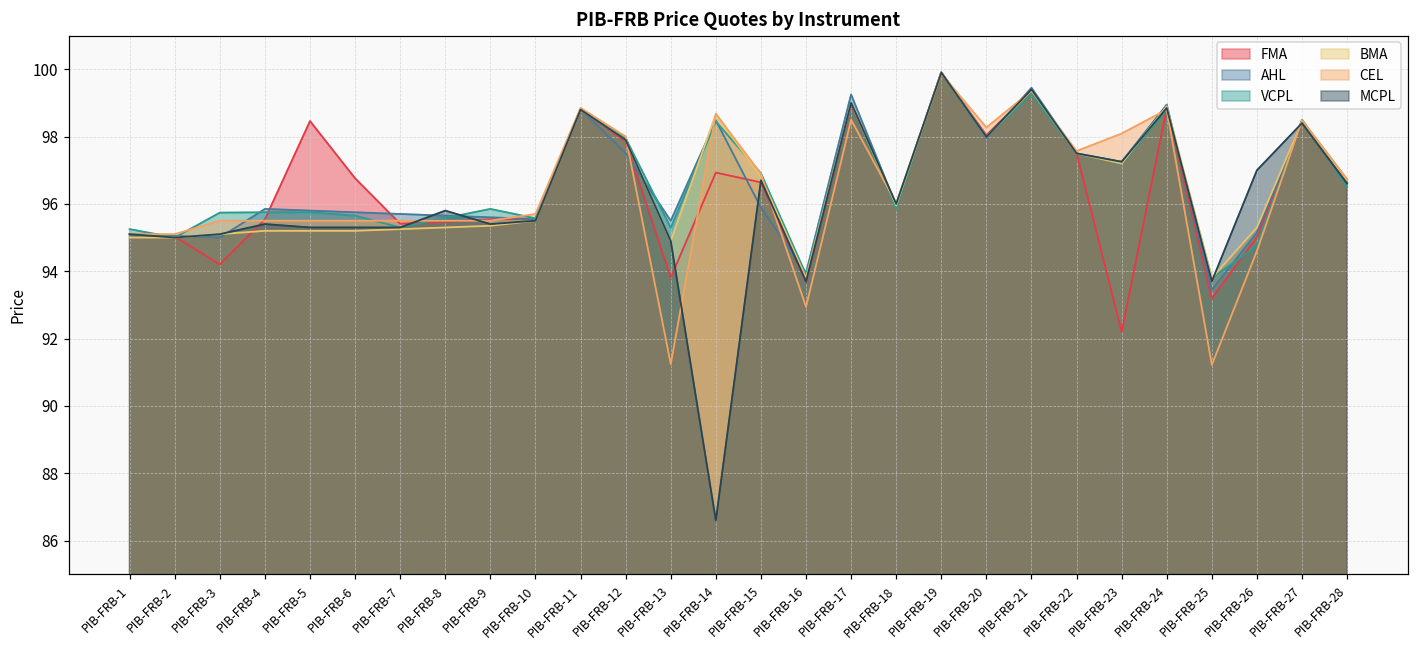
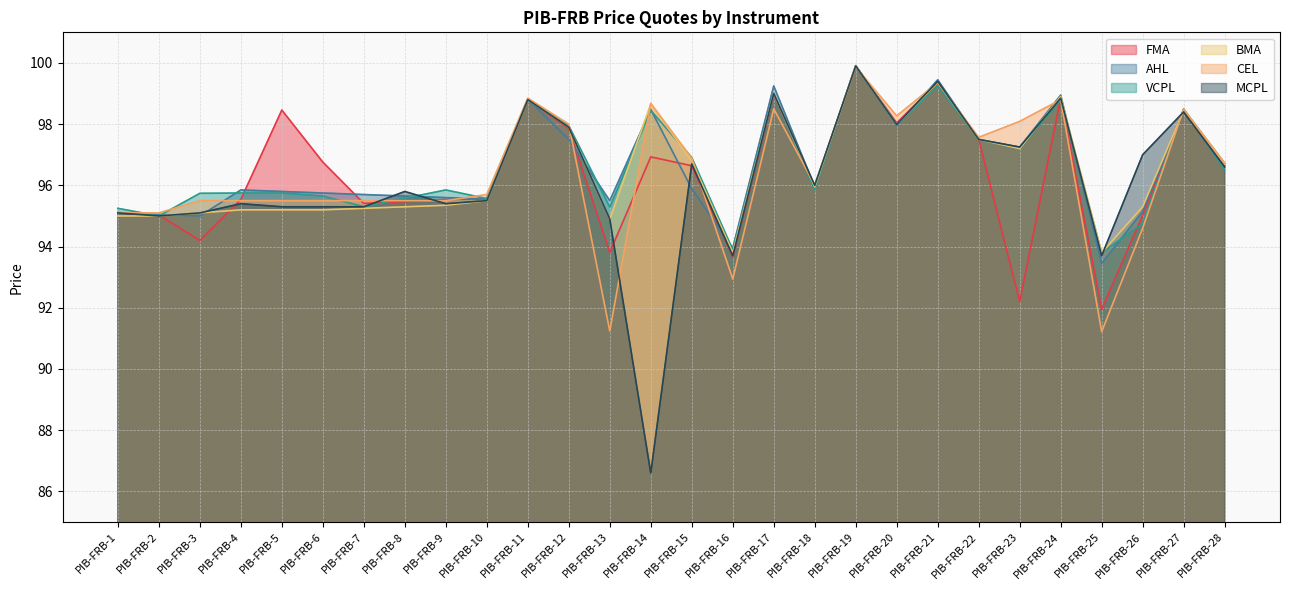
FMA, PIB-FRB-25: 93.2 -> 92.0
